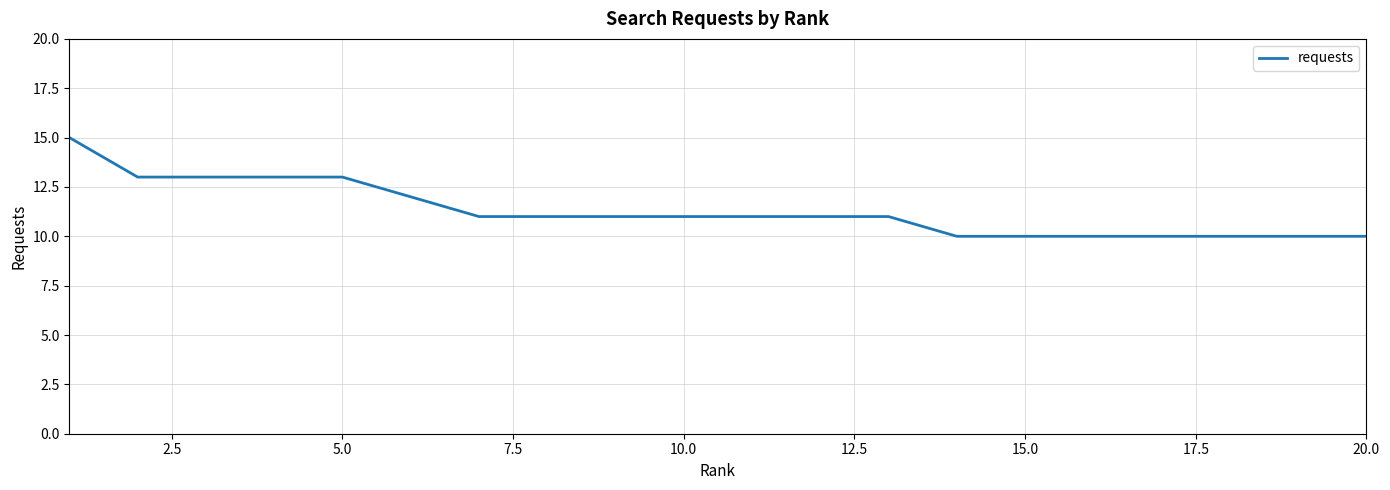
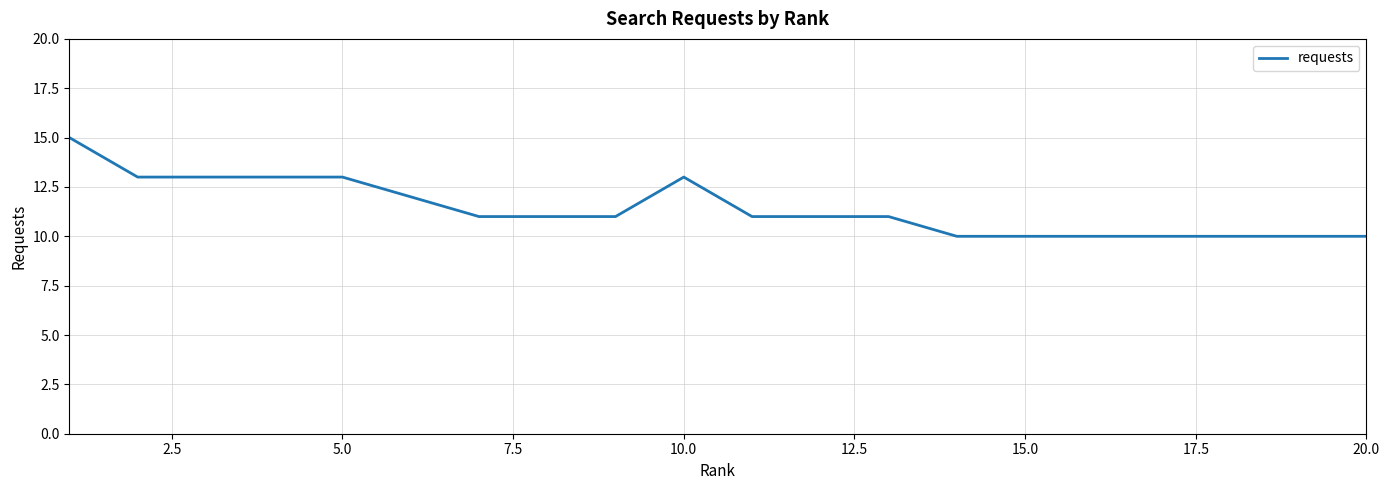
10.0: 11 -> 13
